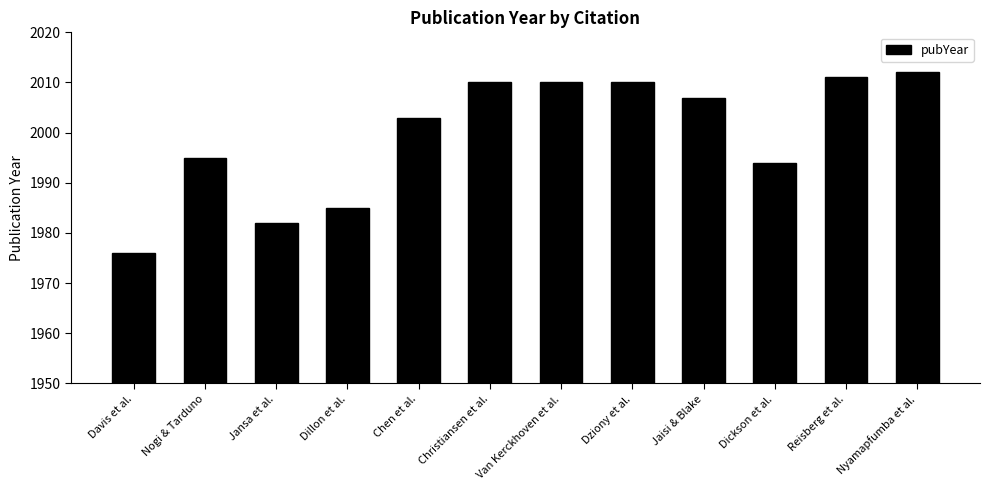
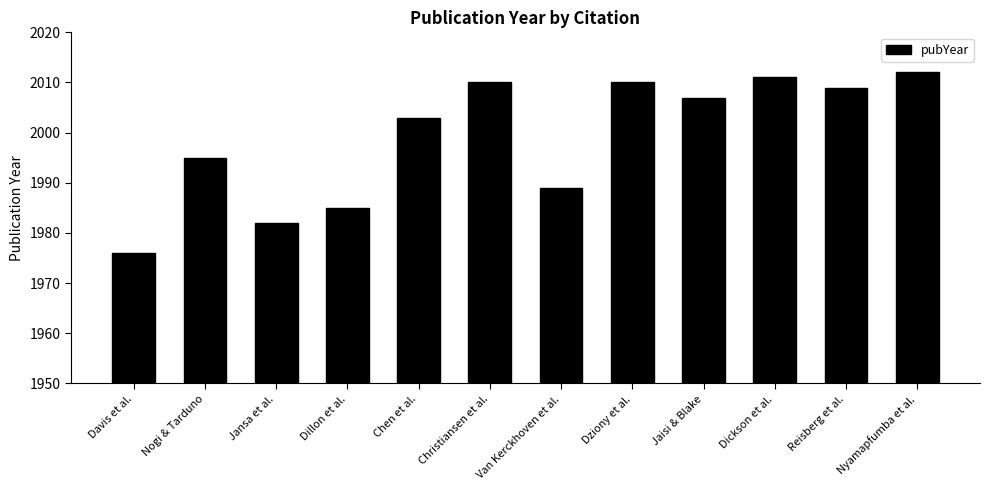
Van Kerckhoven et al.: 2010 -> 1989
Dickson et al.: 1994 -> 2011
Reisberg et al.: 2011 -> 2009
